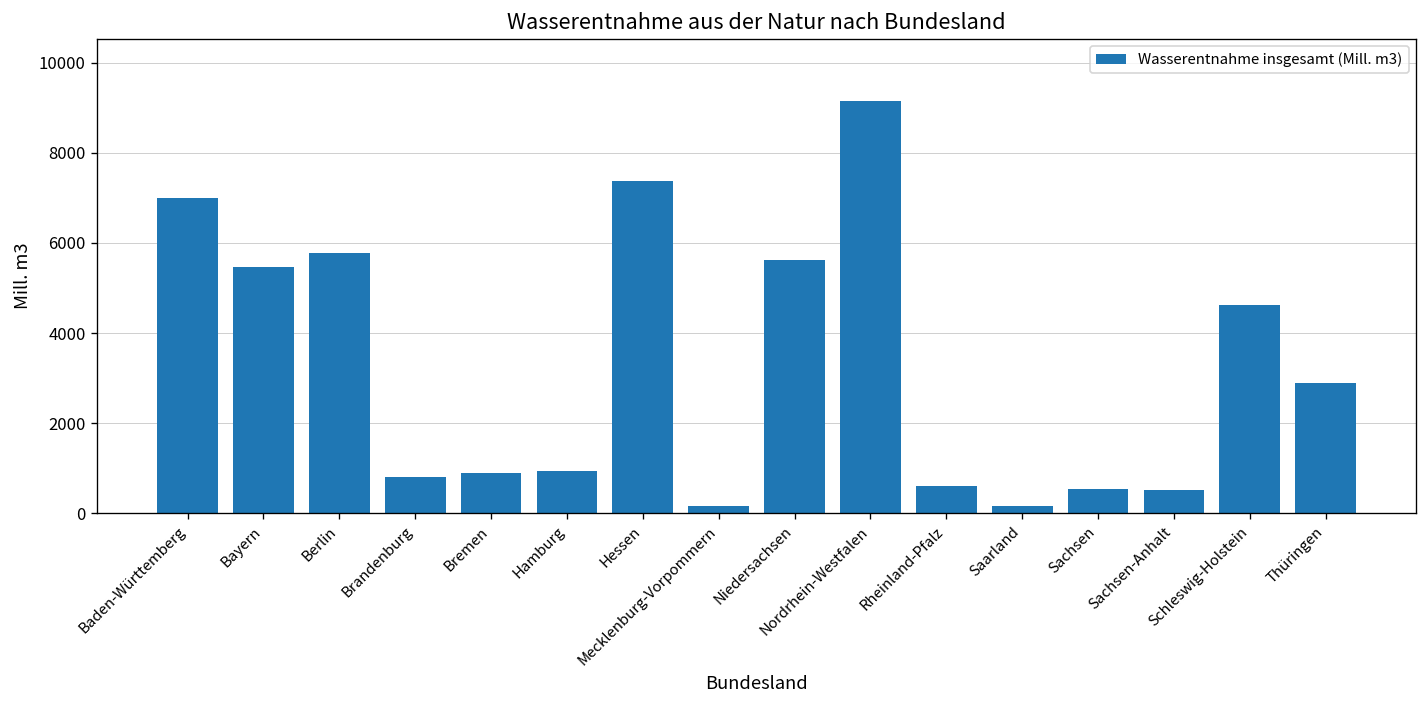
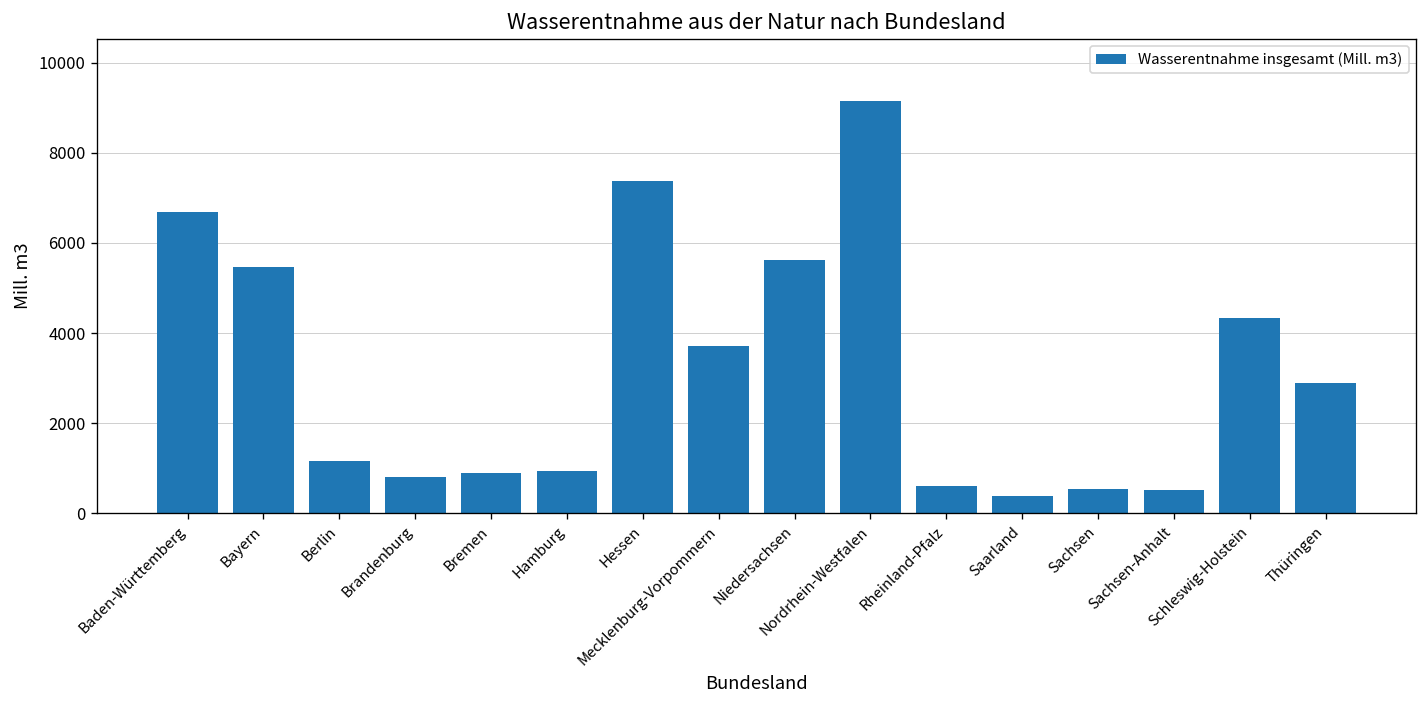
Baden-Württemberg: 7000 -> 6700
Berlin: 5800 -> 1200
Mecklenburg-Vorpommern: 200 -> 3700
Saarland: 200 -> 400
Schleswig-Holstein: 4600 -> 4300
